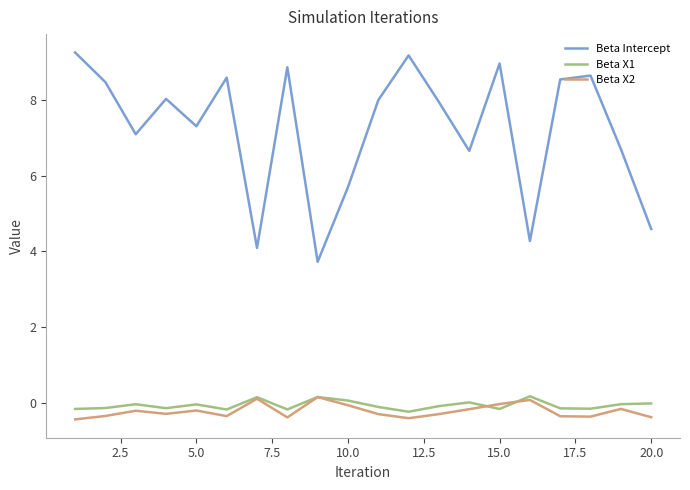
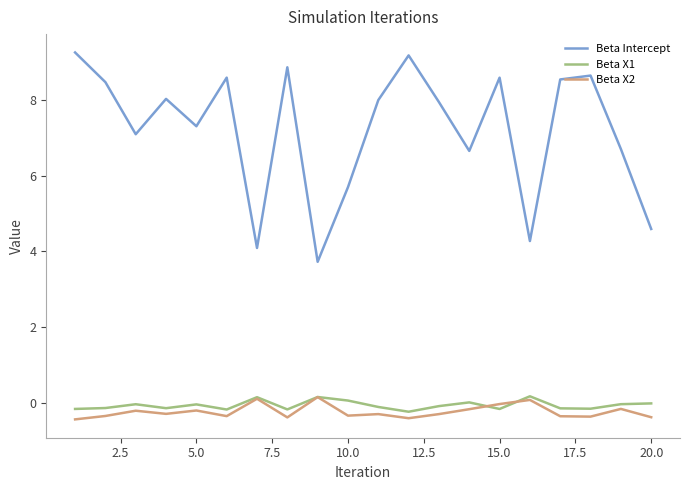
Beta X2, 10.0: -0.1 -> -0.3
Beta Intercept, 15.0: 9.0 -> 8.6
